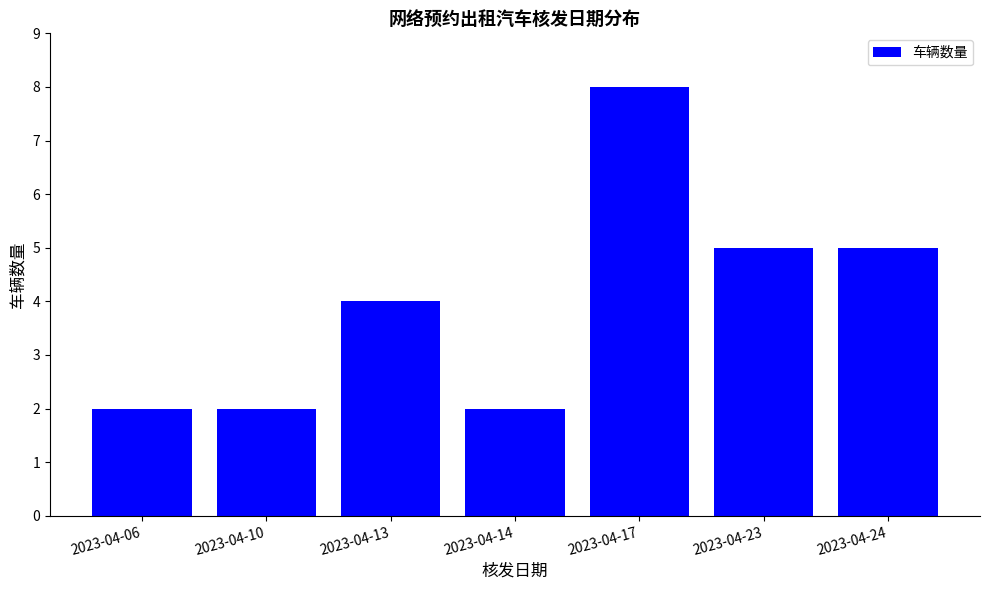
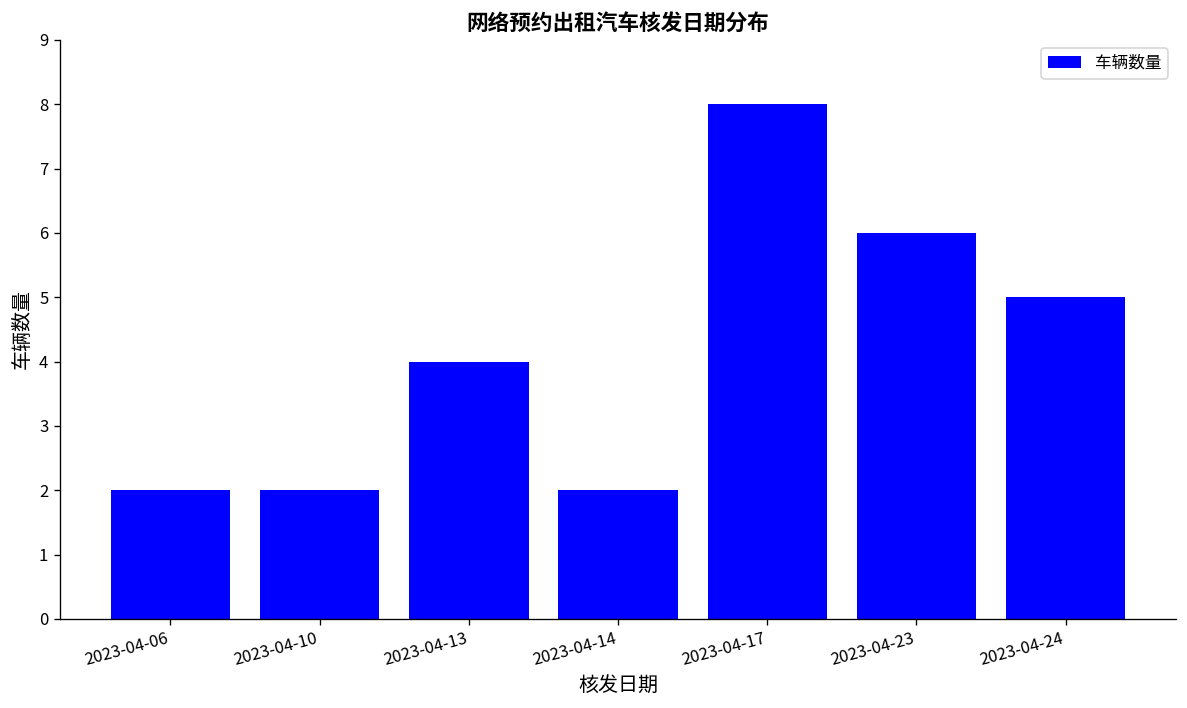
2023-04-23: 5 -> 6
